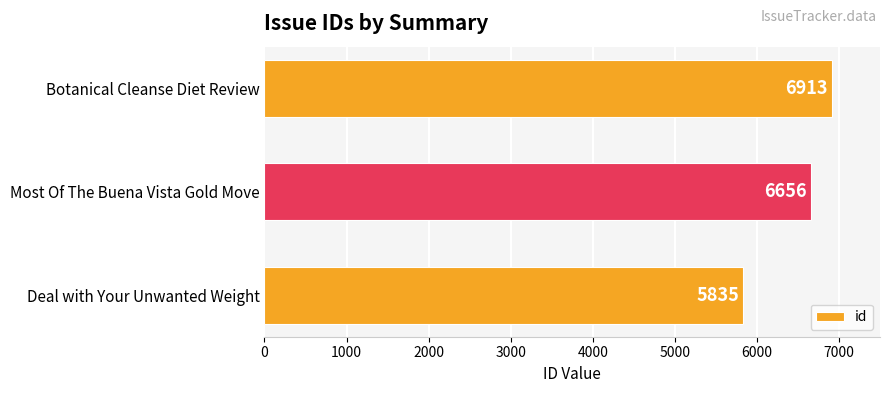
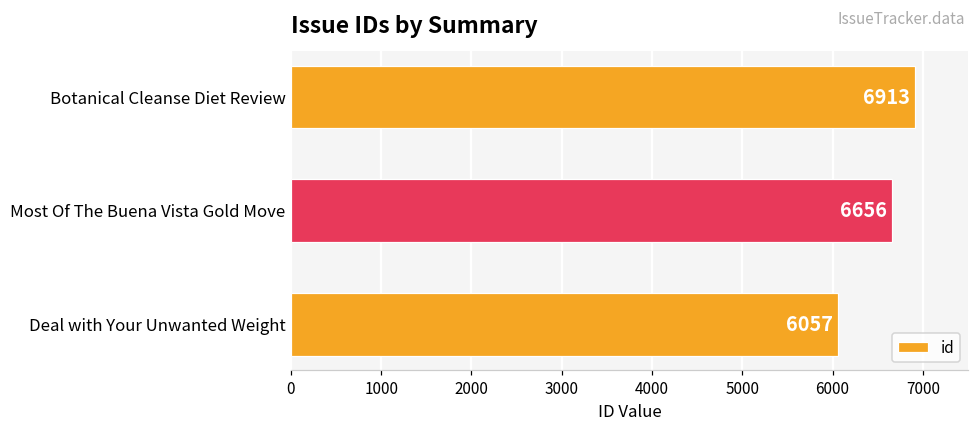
Deal with Your Unwanted Weight: 5835 -> 6057
